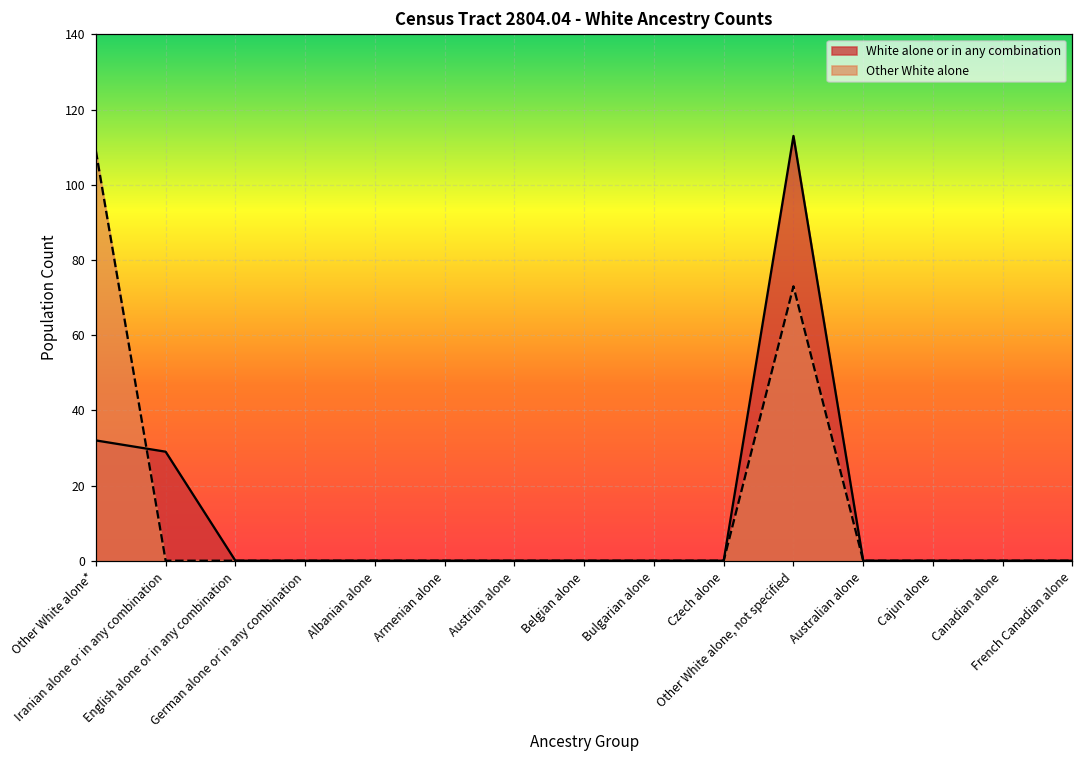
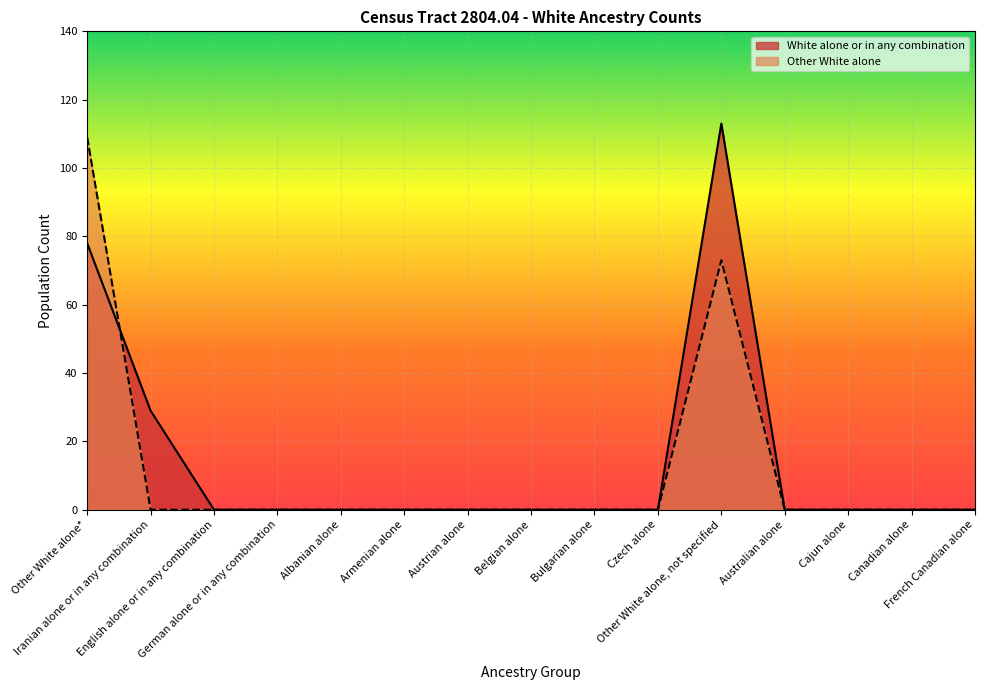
White alone or in any combination, Other White alone*: 32 -> 78
